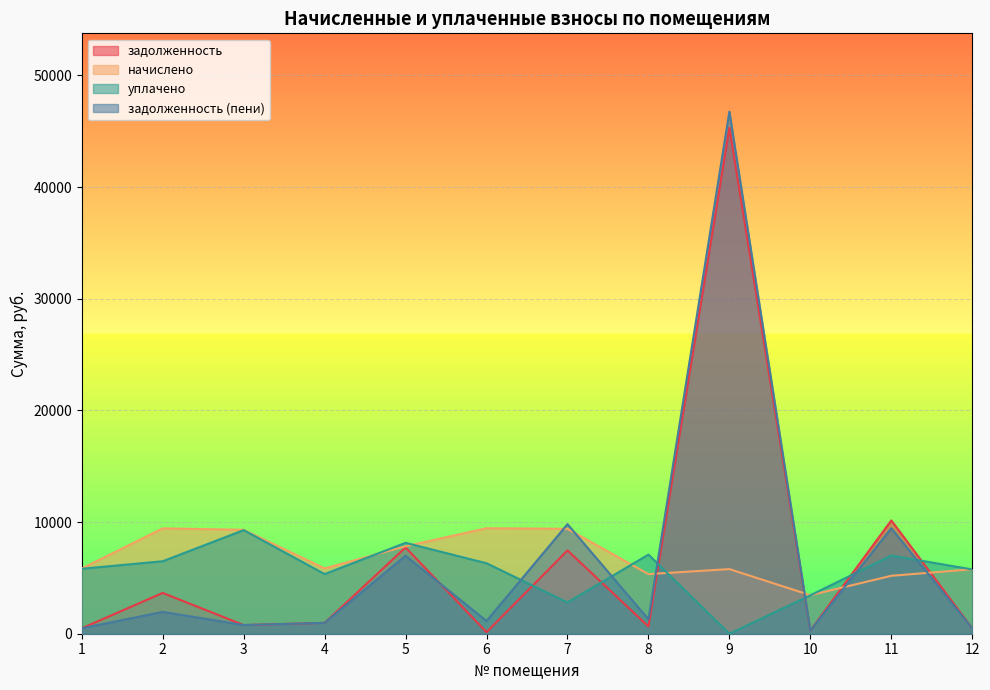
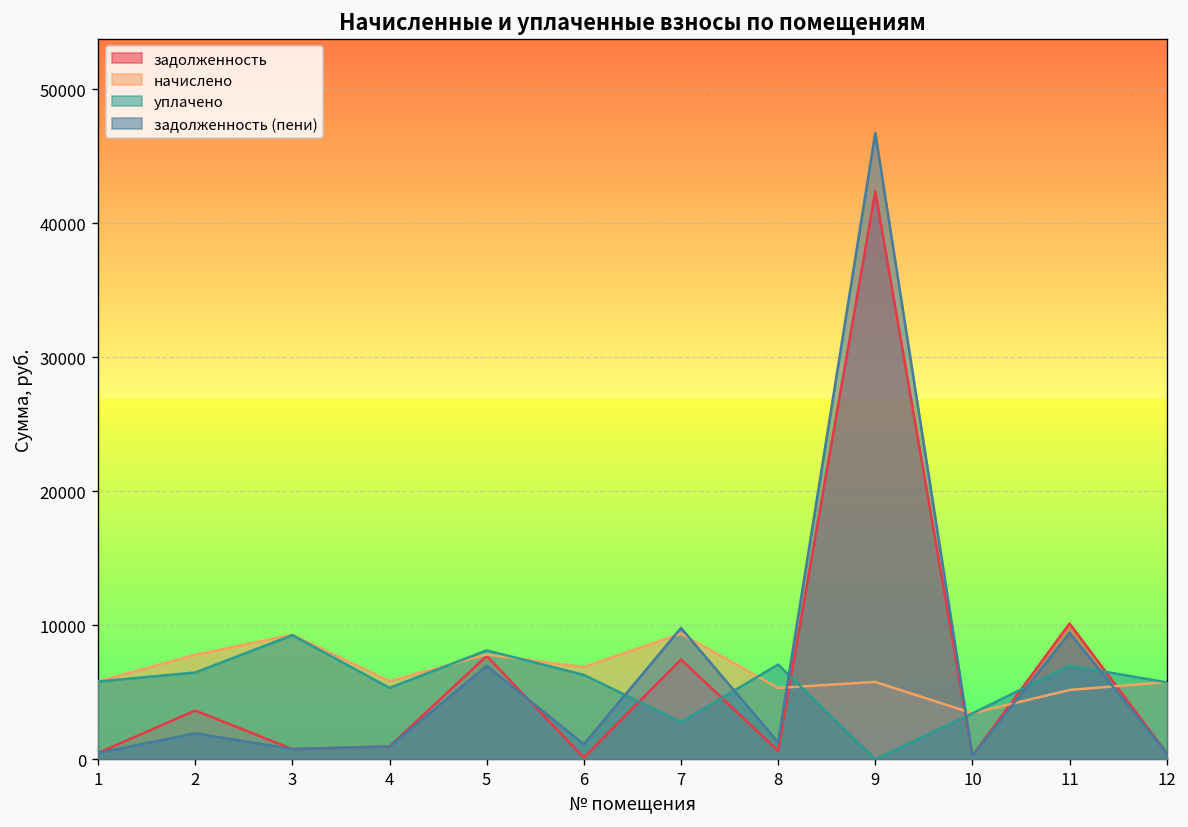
начислено, 2: 9400 -> 7800
начислено, 6: 9400 -> 6900
задолженность, 9: 45300 -> 42400
